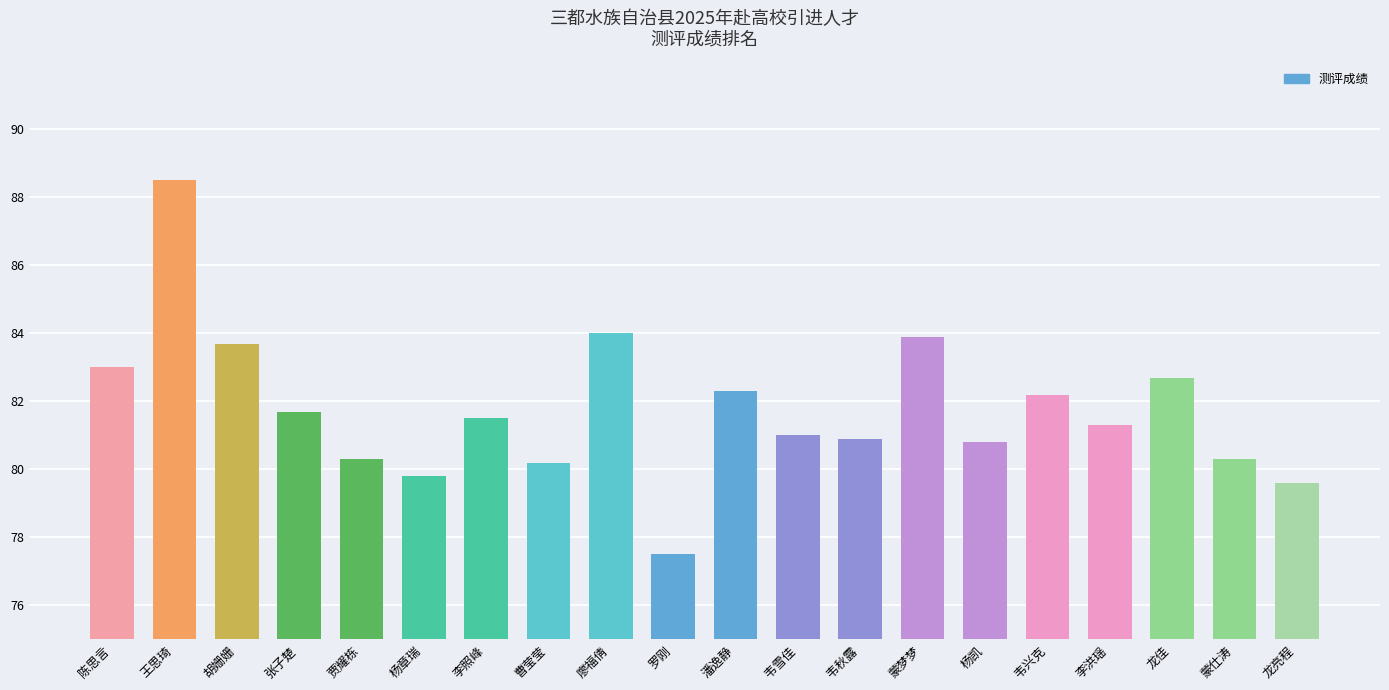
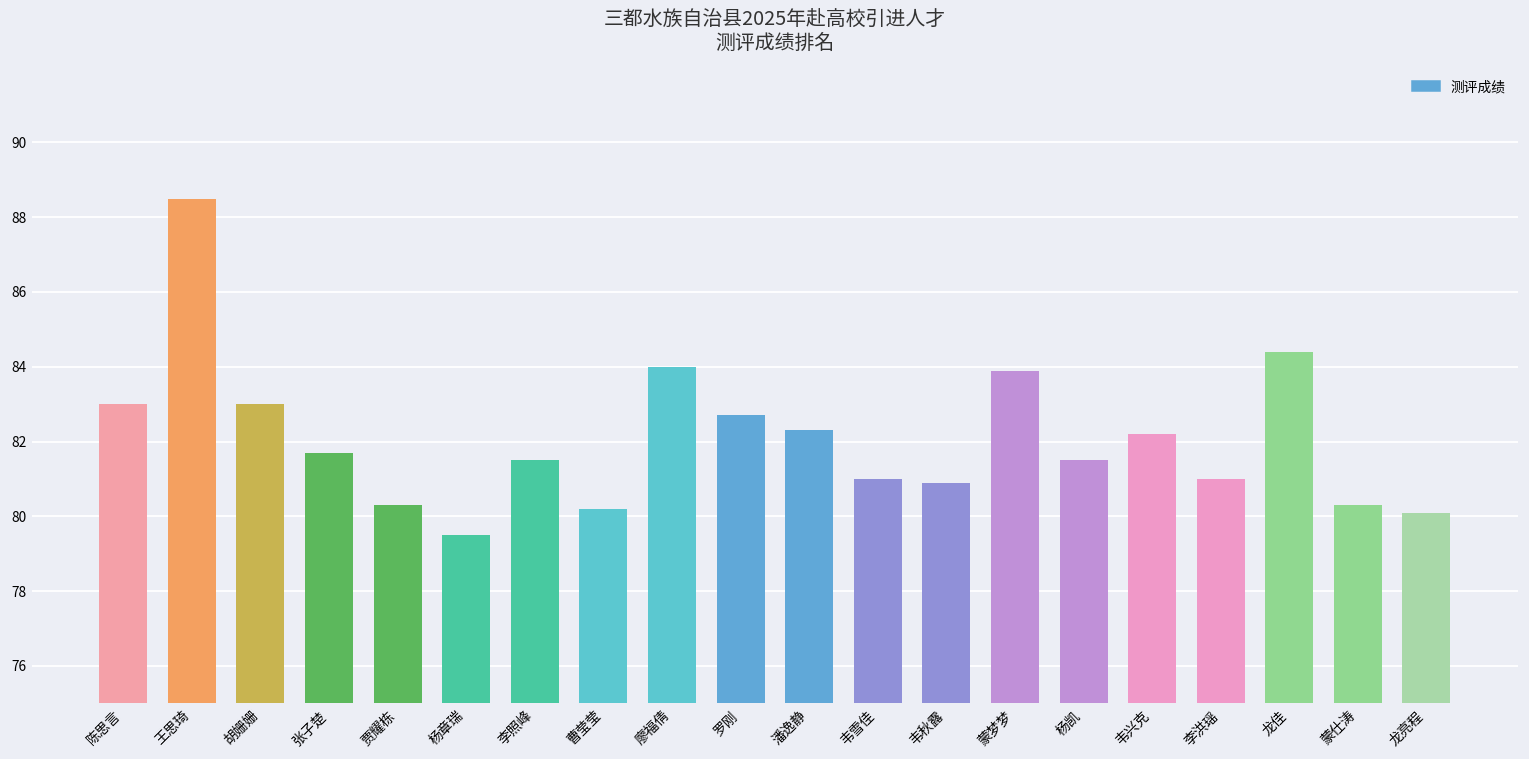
胡姗姗: 83.7 -> 83.0
杨章瑞: 79.8 -> 79.5
罗刚: 77.5 -> 82.7
杨凯: 80.8 -> 81.5
李洪瑶: 81.3 -> 81.0
龙佳: 82.7 -> 84.4
龙亮程: 79.6 -> 80.1
